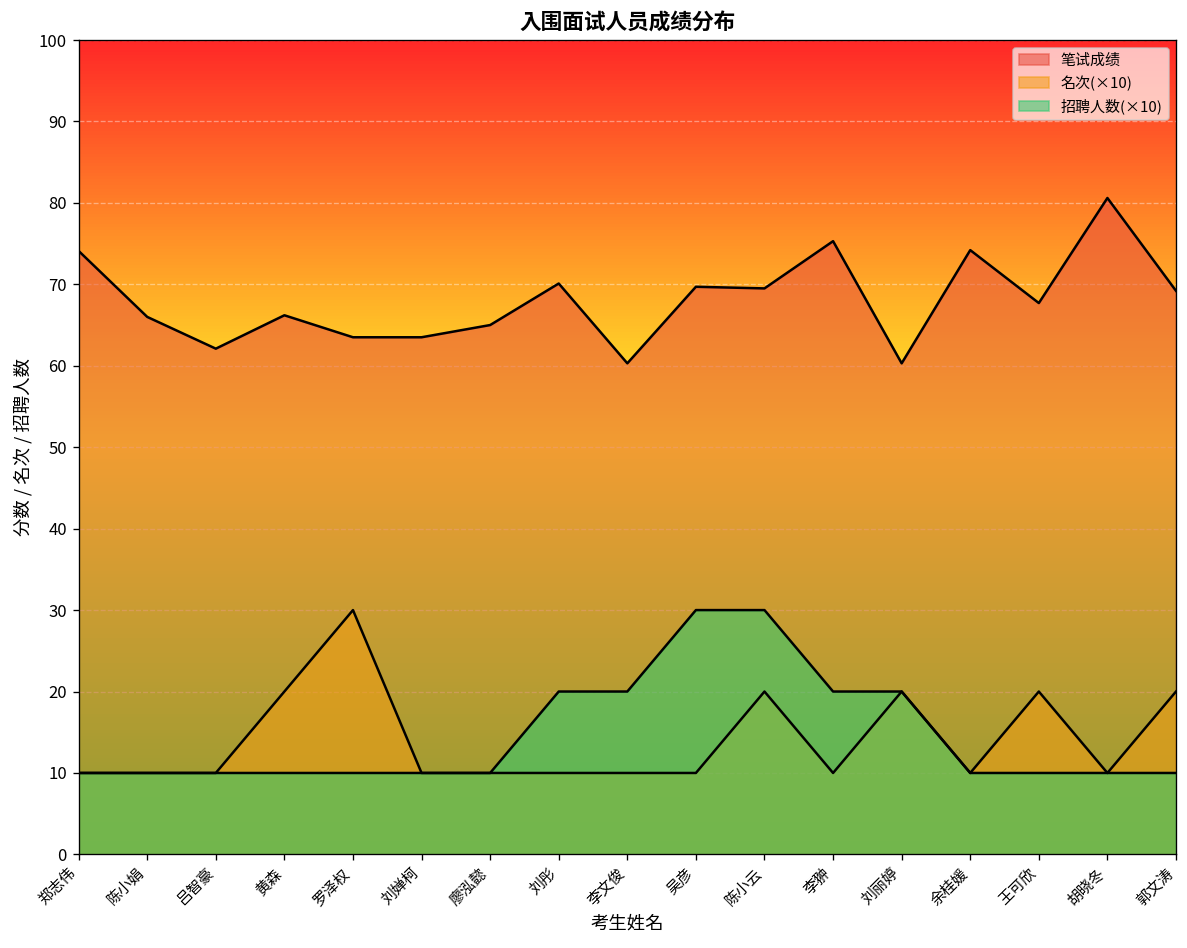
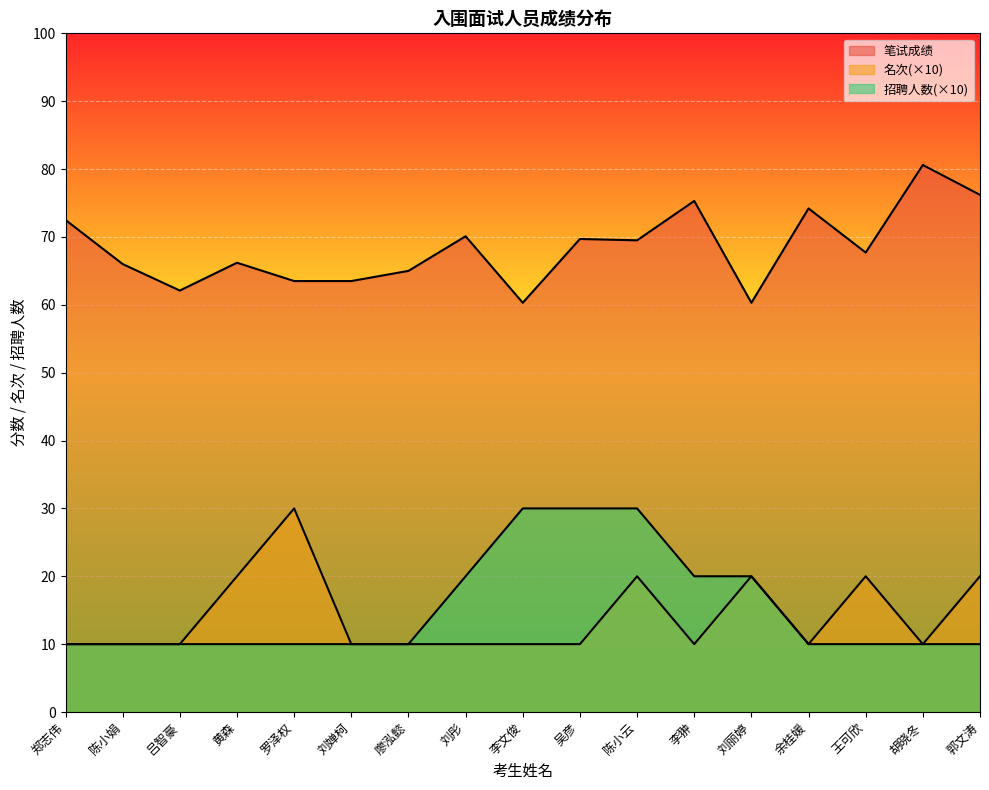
笔试成绩, 郑志伟: 74 -> 73
招聘人数(×10), 李文俊: 20 -> 30
笔试成绩, 郭文涛: 69 -> 76
